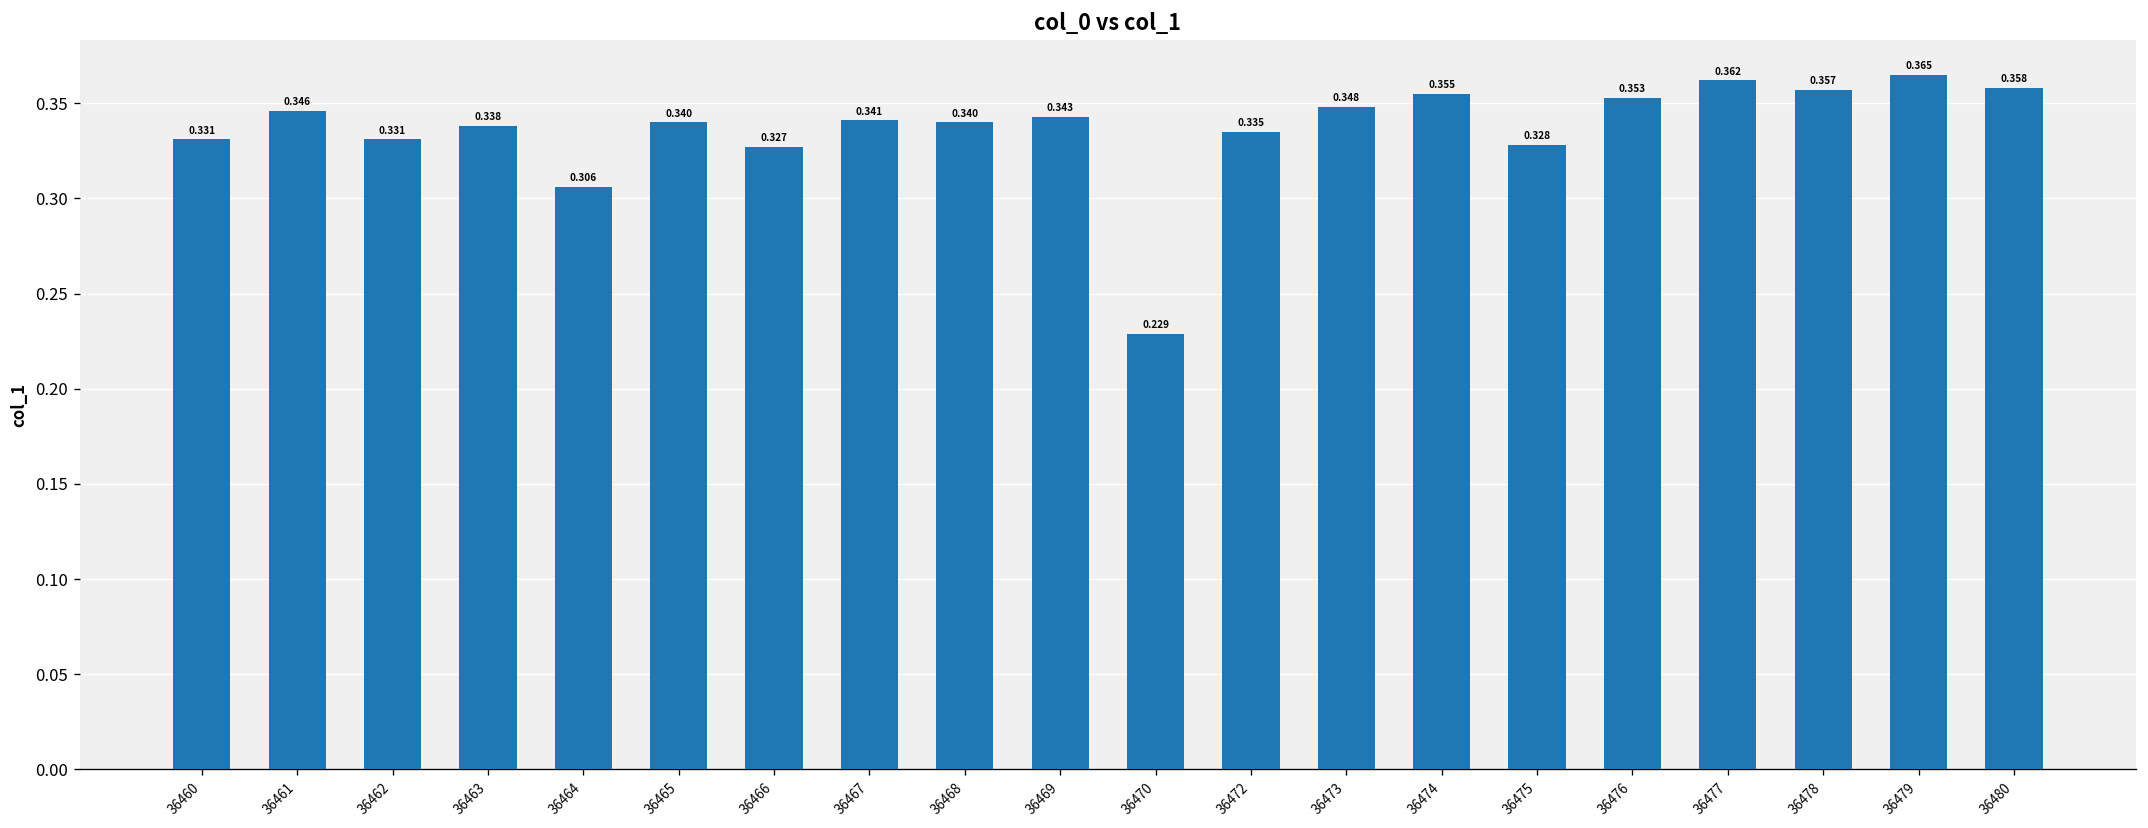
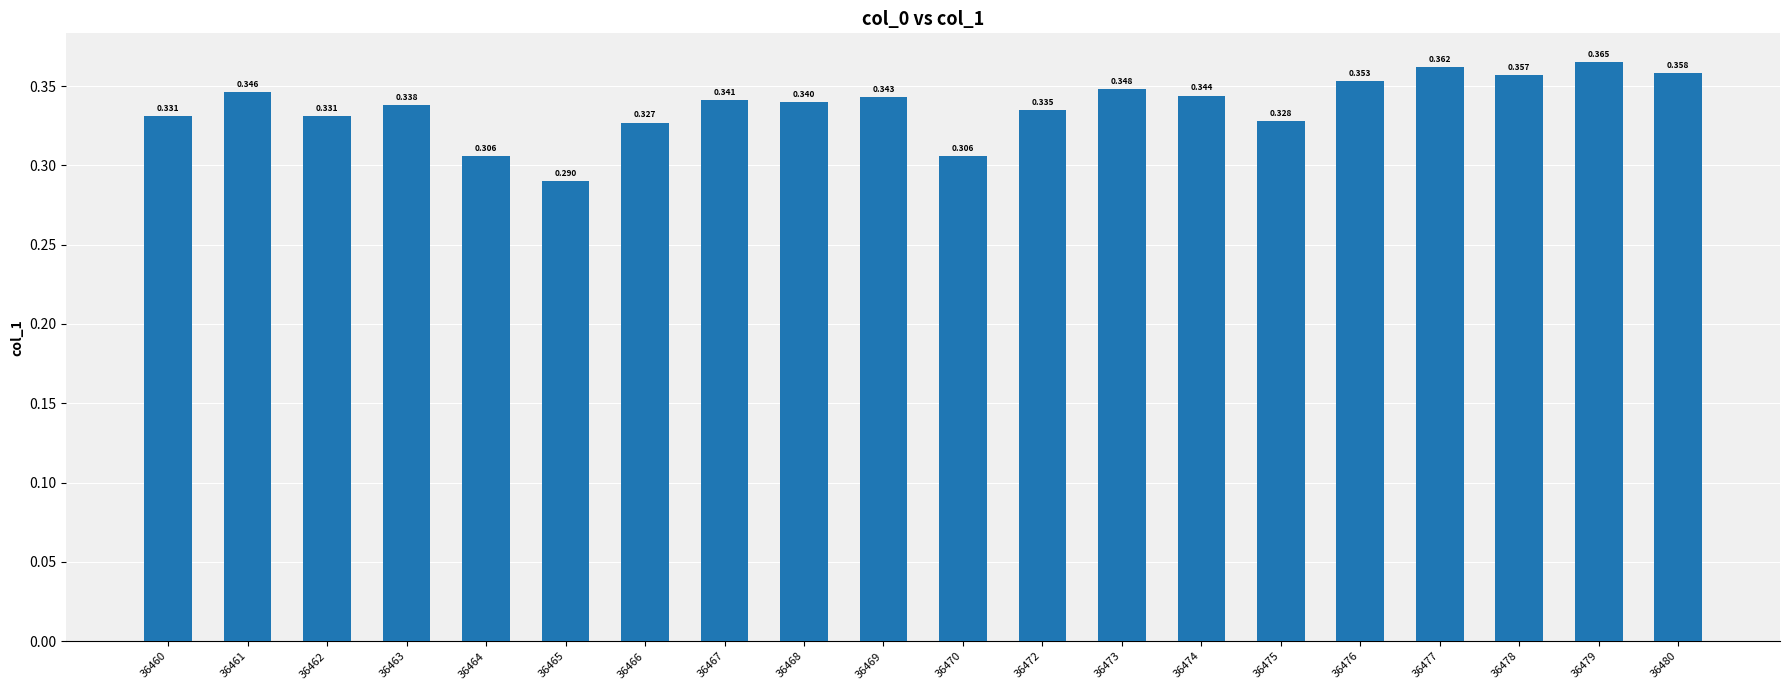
36465: 0.340 -> 0.290
36470: 0.229 -> 0.306
36474: 0.355 -> 0.344
